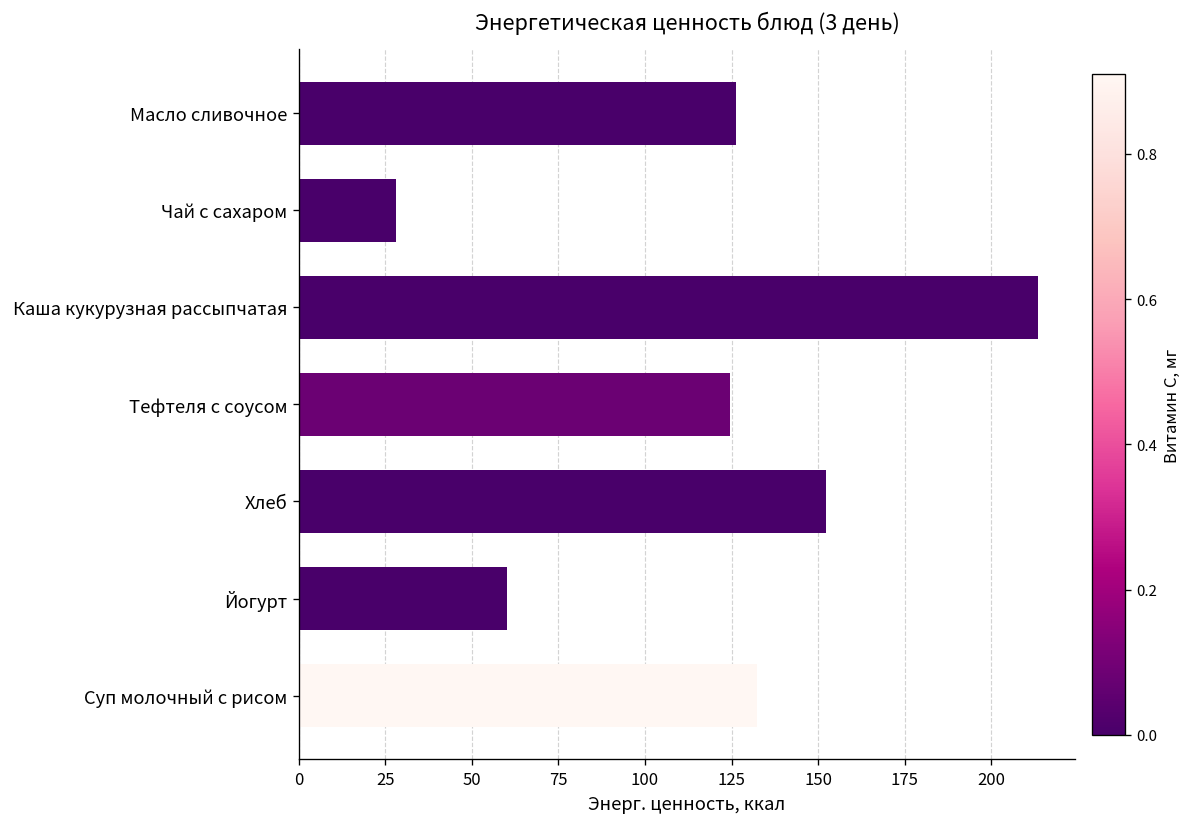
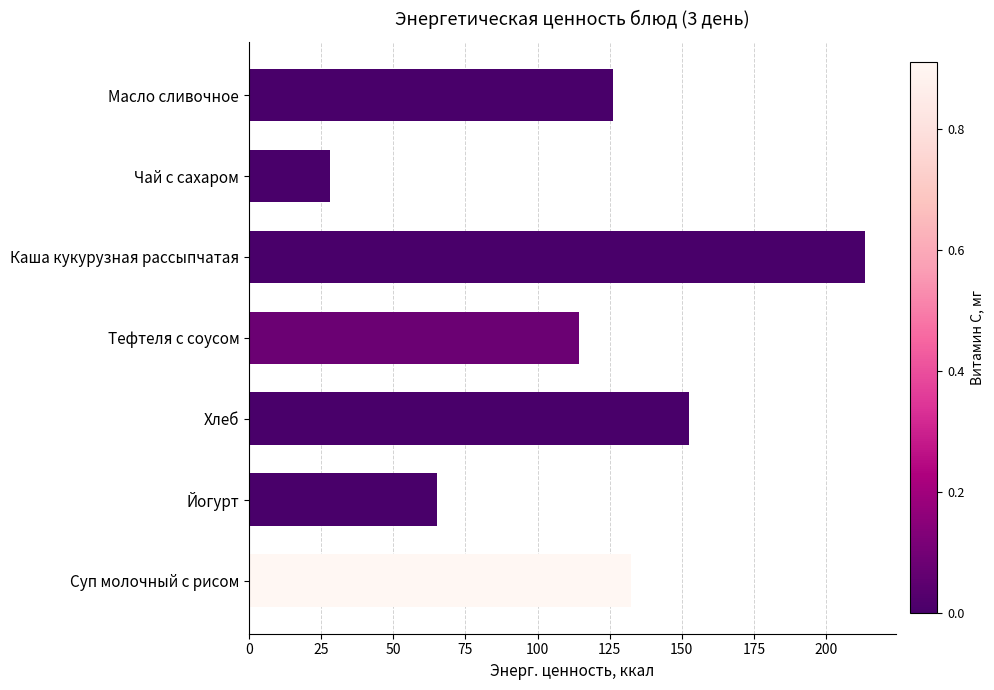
Тефтеля с соусом: 125 -> 114
Йогурт: 60 -> 65
